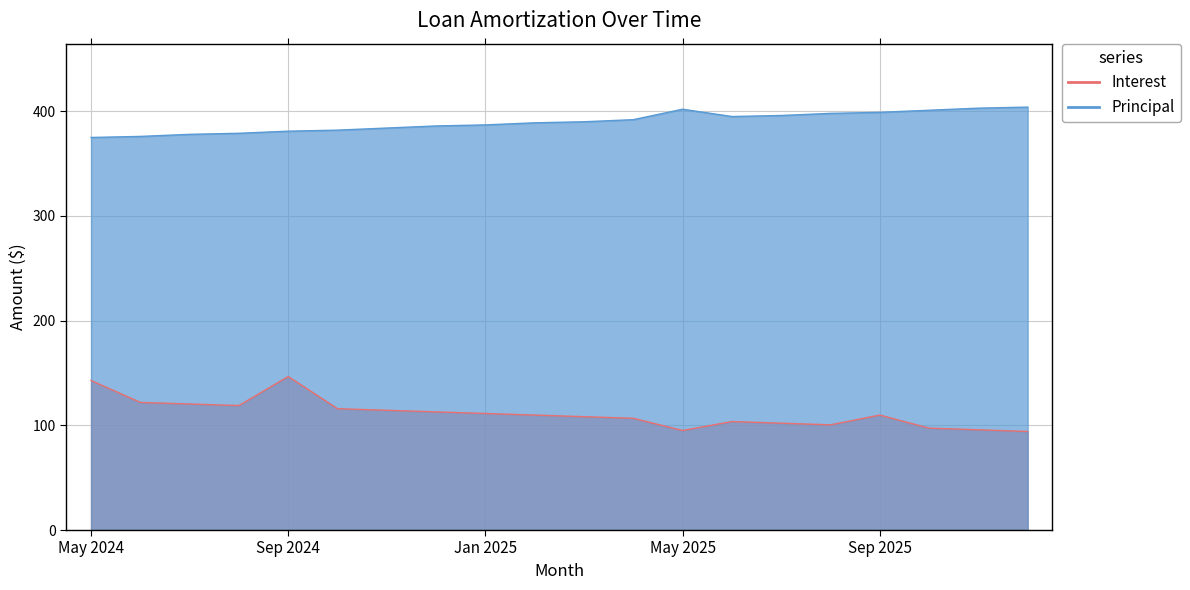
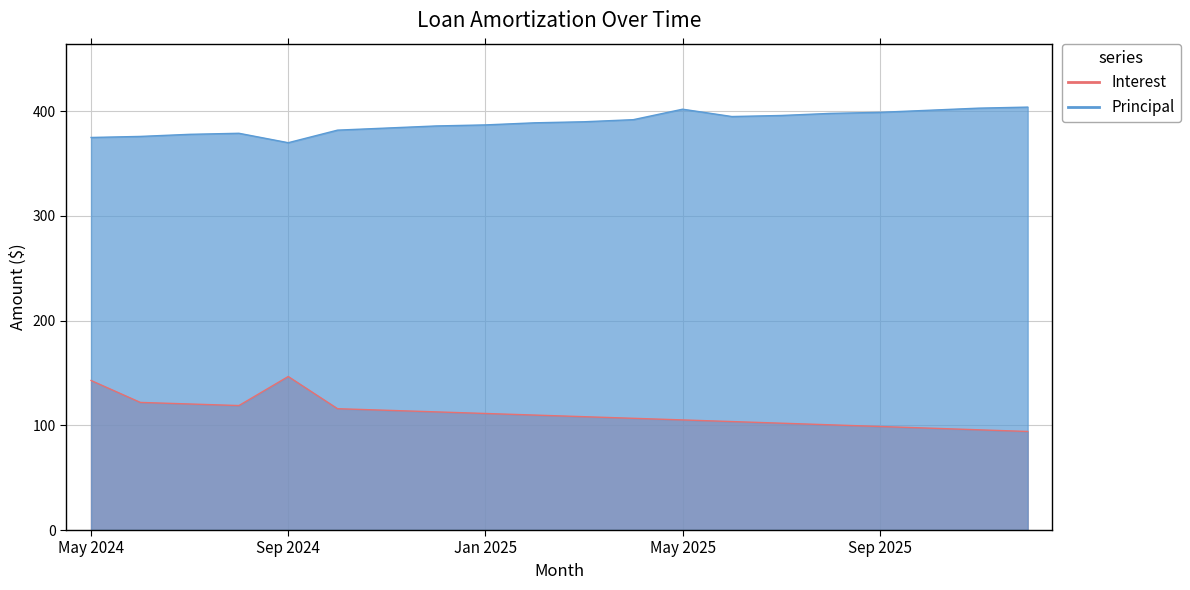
Principal, Sep 2024: 381 -> 370
Interest, May 2025: 95 -> 105
Interest, Sep 2025: 110 -> 99
